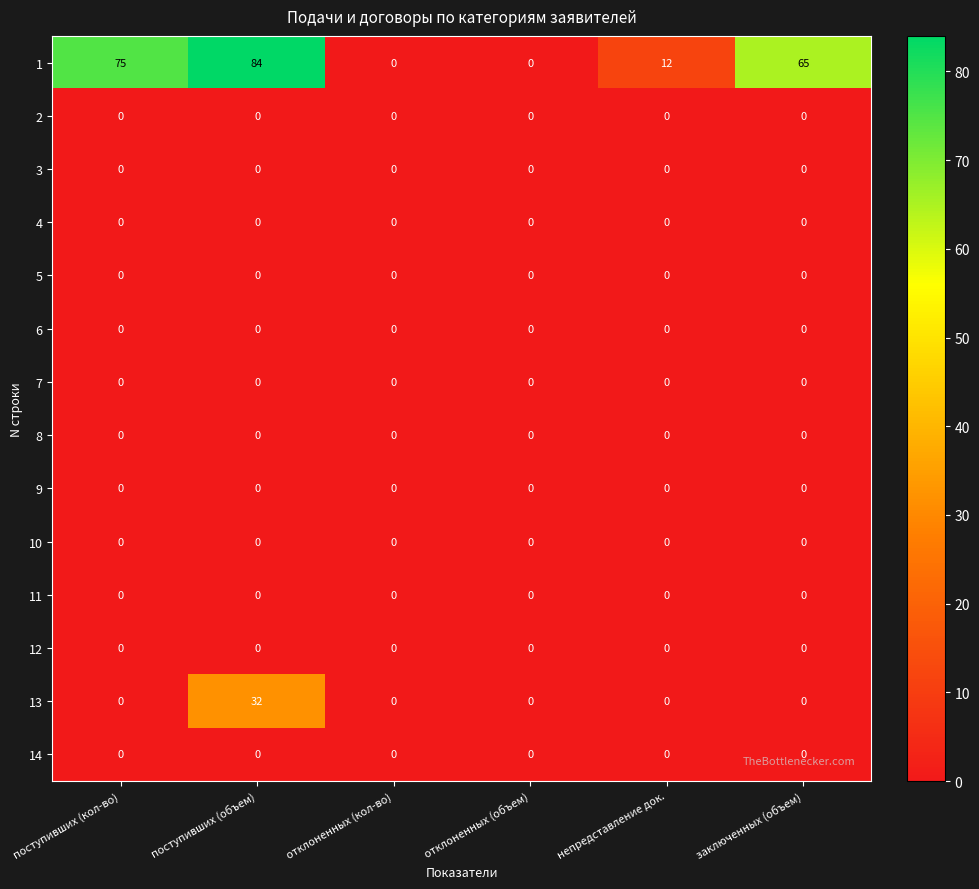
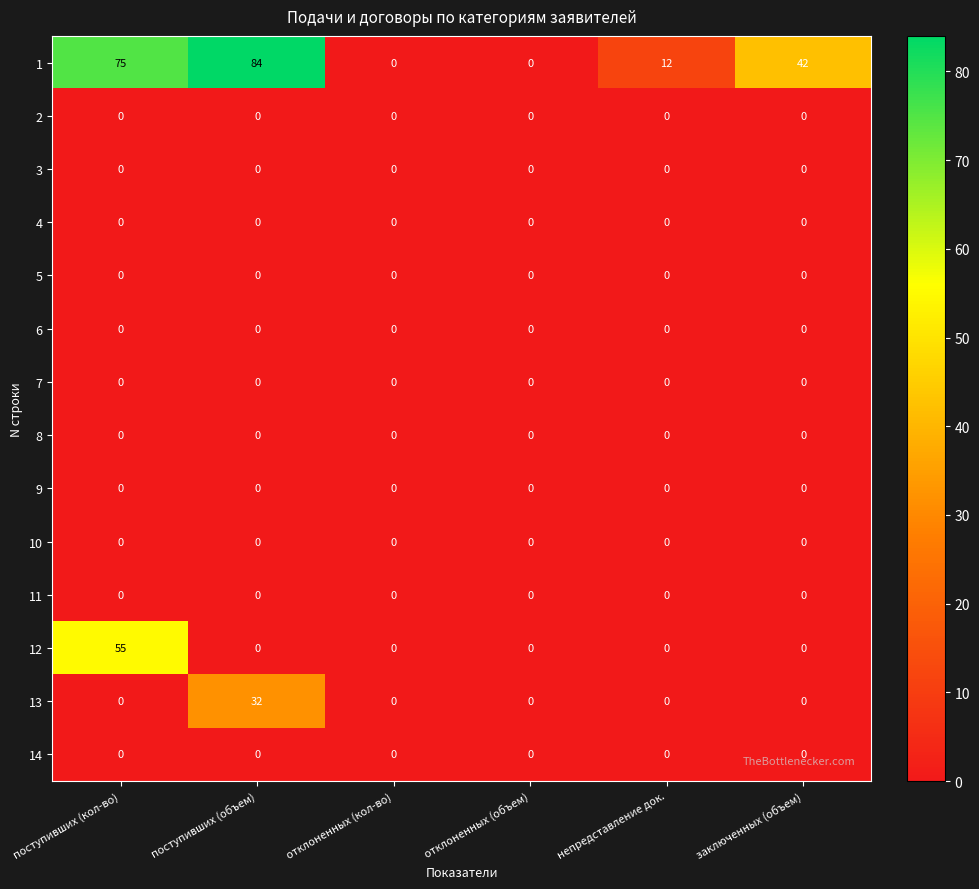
1, заключенных (объем): 65 -> 42
12, поступивших (кол-во): 0 -> 55
